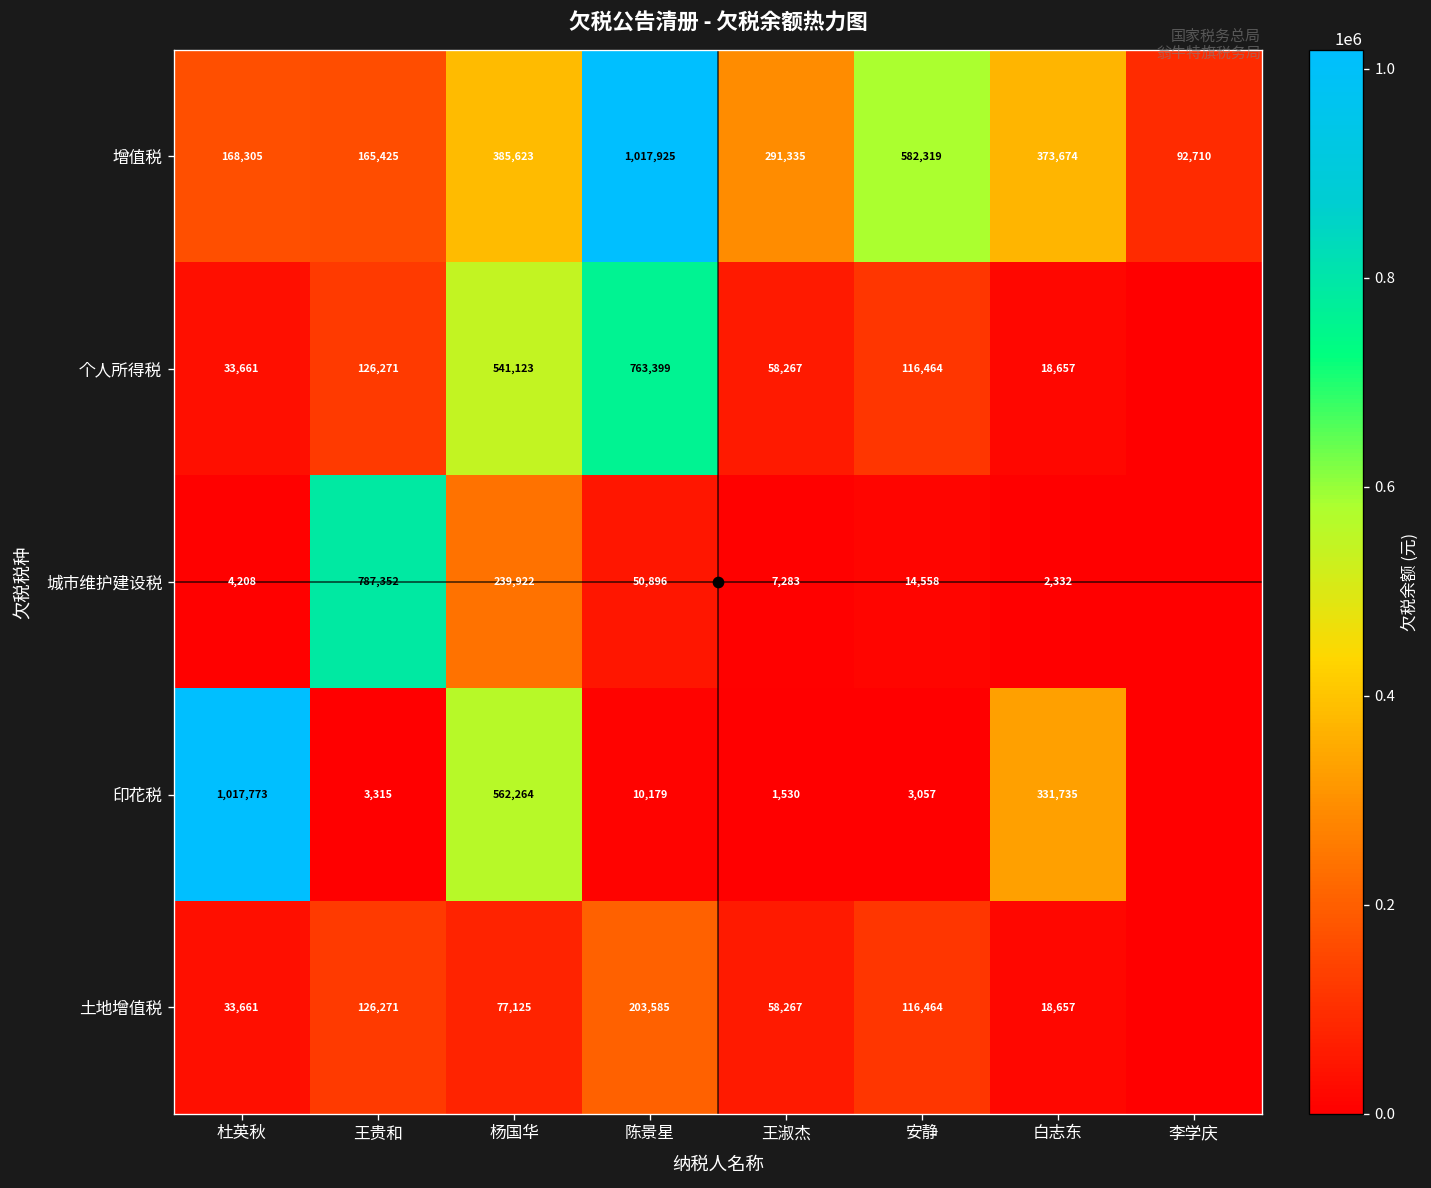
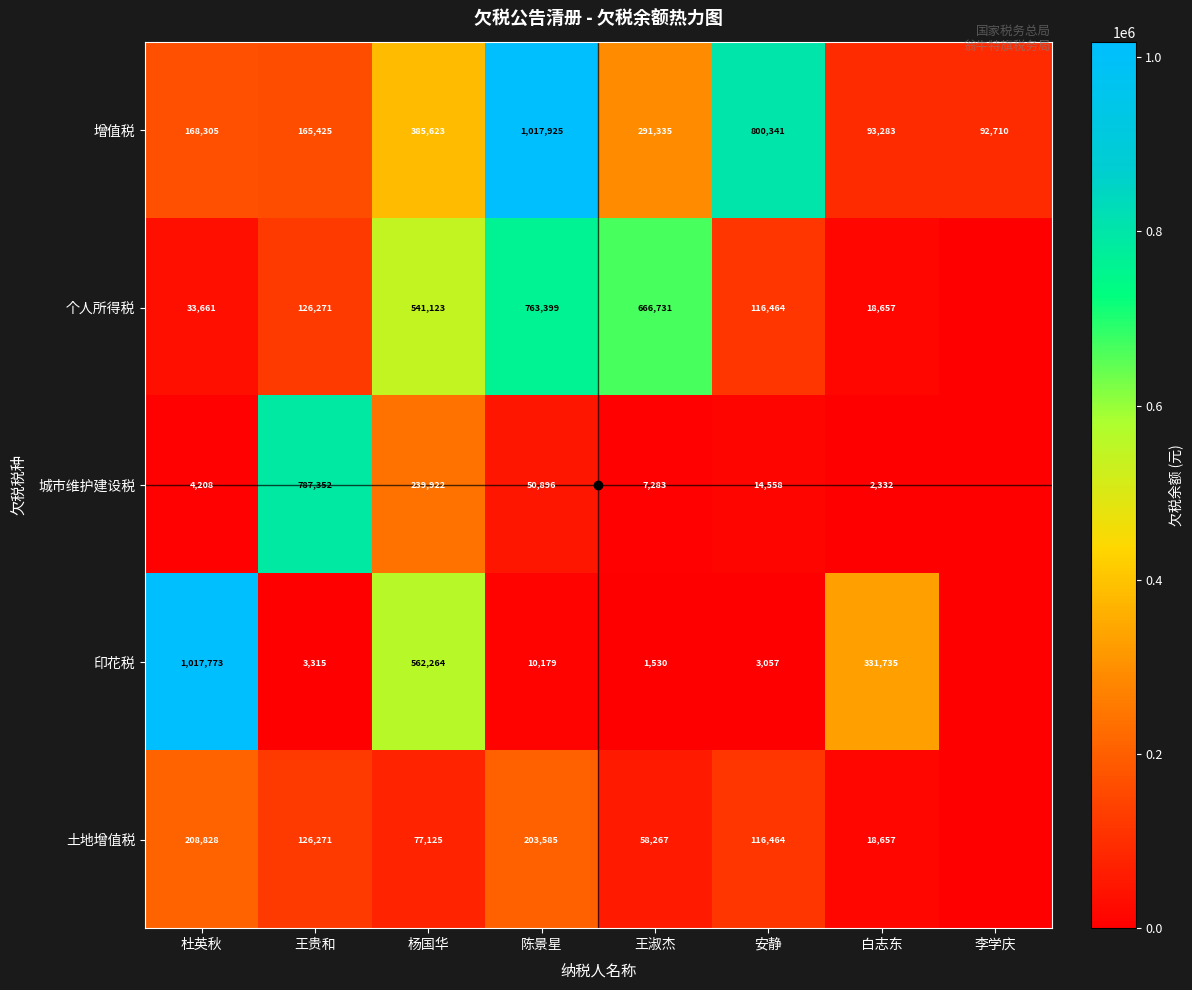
增值税, 安静: 582,319 -> 800,341
增值税, 白志东: 373,674 -> 93,283
个人所得税, 王淑杰: 58,267 -> 666,731
土地增值税, 杜英秋: 33,661 -> 208,828
